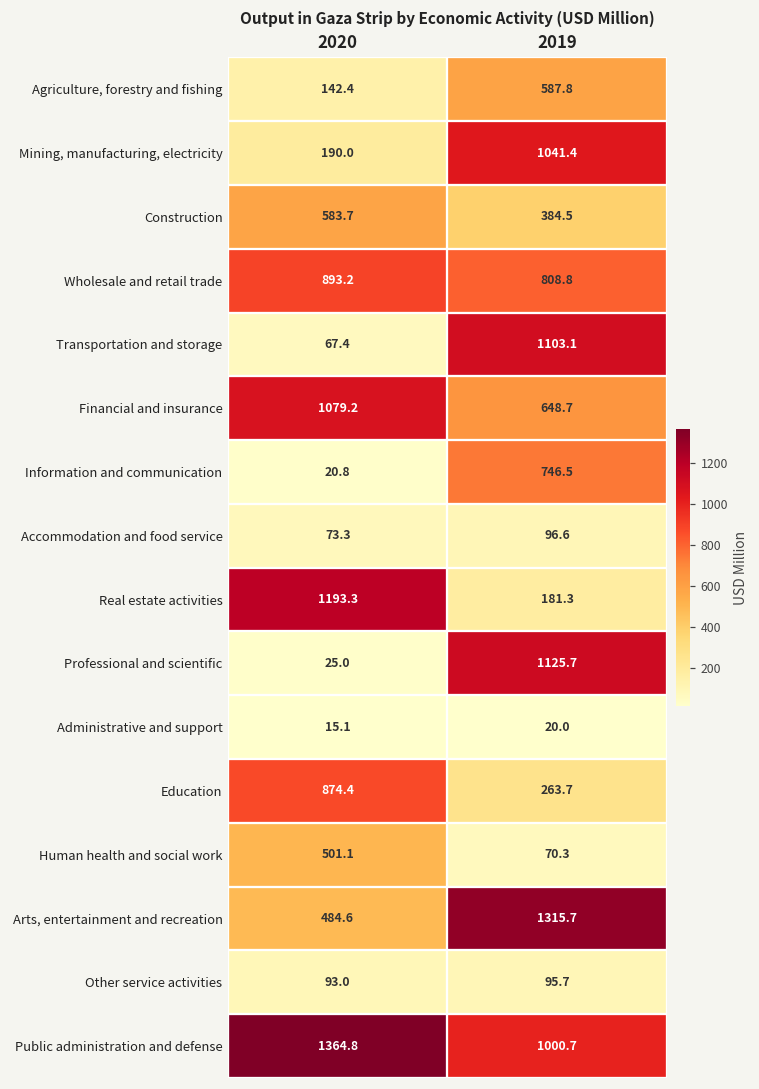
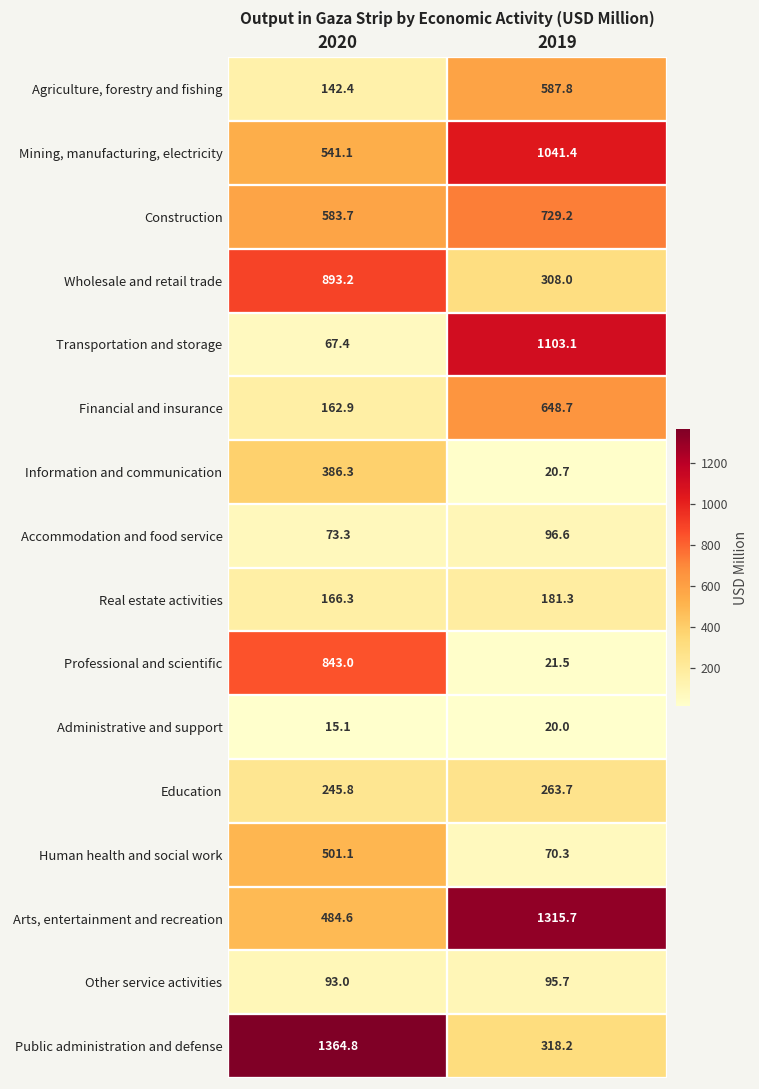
Mining, manufacturing, electricity, 2020: 190.0 -> 541.1
Construction, 2019: 384.5 -> 729.2
Wholesale and retail trade, 2019: 808.8 -> 308.0
Financial and insurance, 2020: 1079.2 -> 162.9
Information and communication, 2020: 20.8 -> 386.3
Information and communication, 2019: 746.5 -> 20.7
Real estate activities, 2020: 1193.3 -> 166.3
Professional and scientific, 2020: 25.0 -> 843.0
Professional and scientific, 2019: 1125.7 -> 21.5
Education, 2020: 874.4 -> 245.8
Public administration and defense, 2019: 1000.7 -> 318.2
